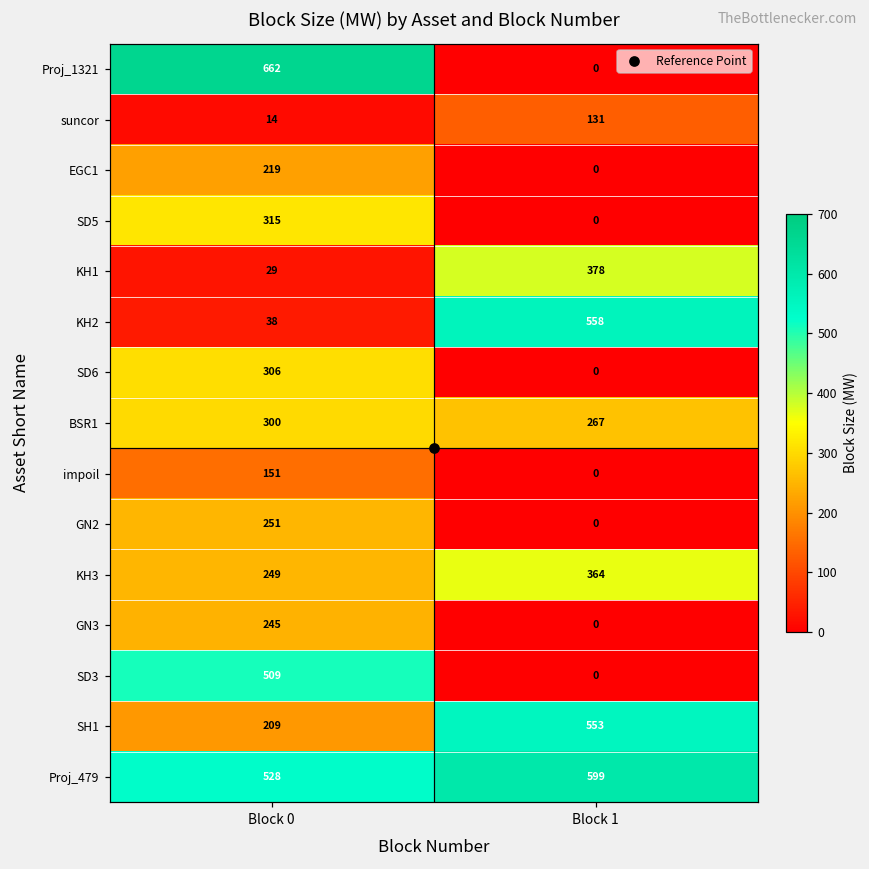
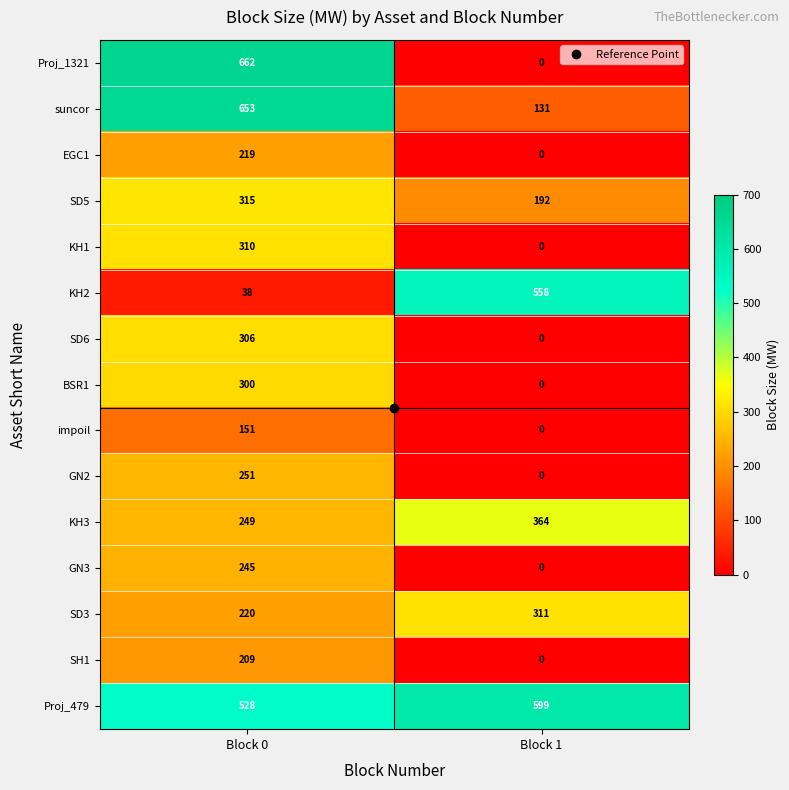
suncor, Block 0: 14 -> 653
SD5, Block 1: 0 -> 192
KH1, Block 0: 29 -> 310
KH1, Block 1: 378 -> 0
BSR1, Block 1: 267 -> 0
SD3, Block 0: 509 -> 220
SD3, Block 1: 0 -> 311
SH1, Block 1: 553 -> 0
